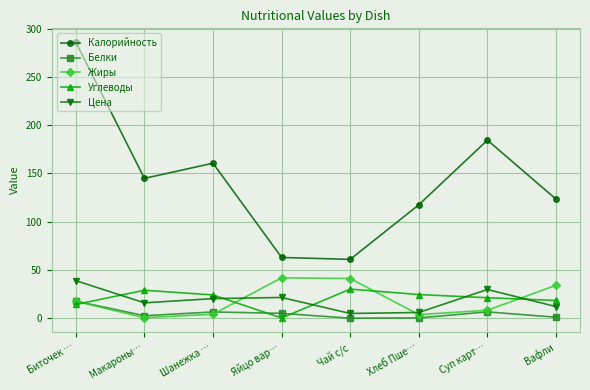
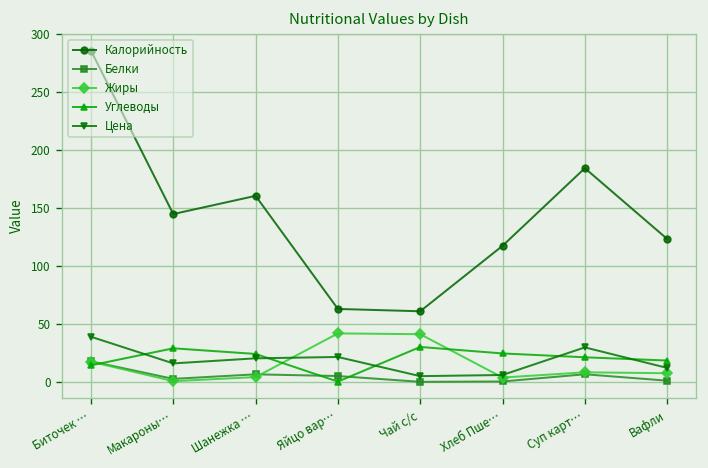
Жиры, Вафли: 30 -> 10
